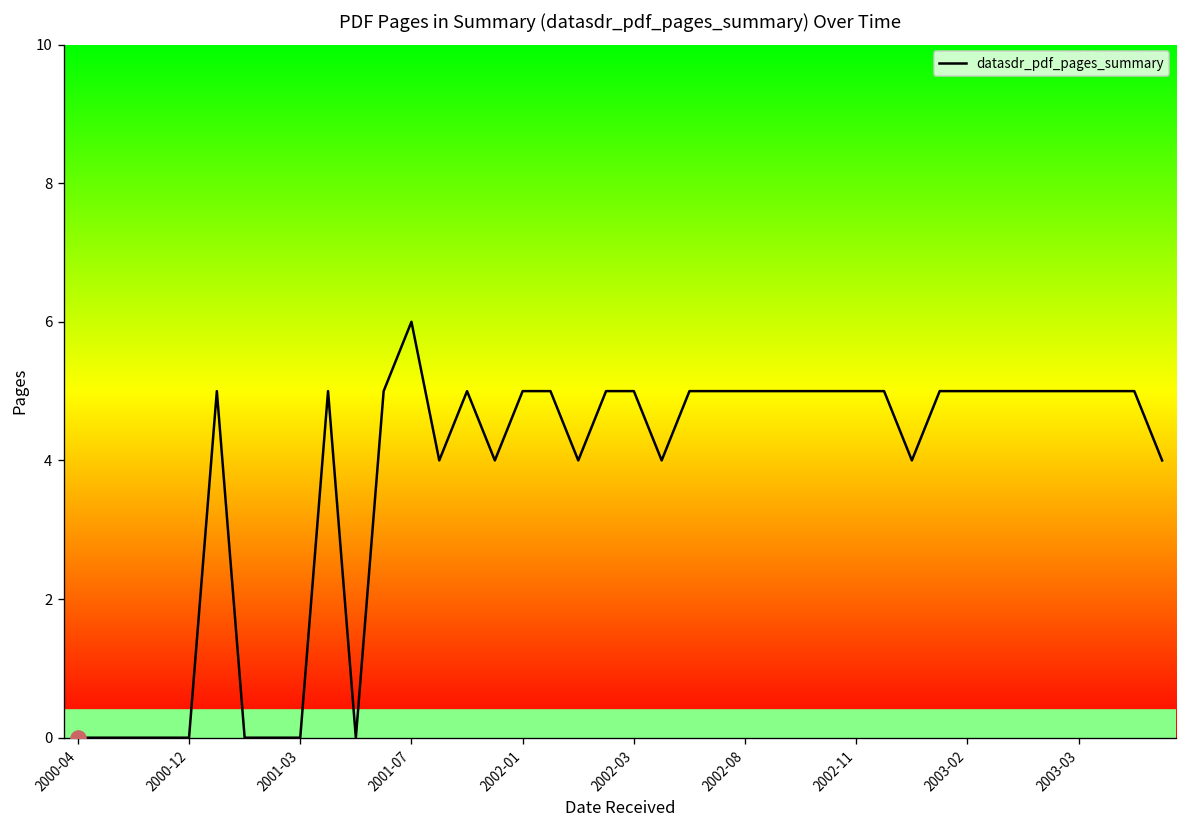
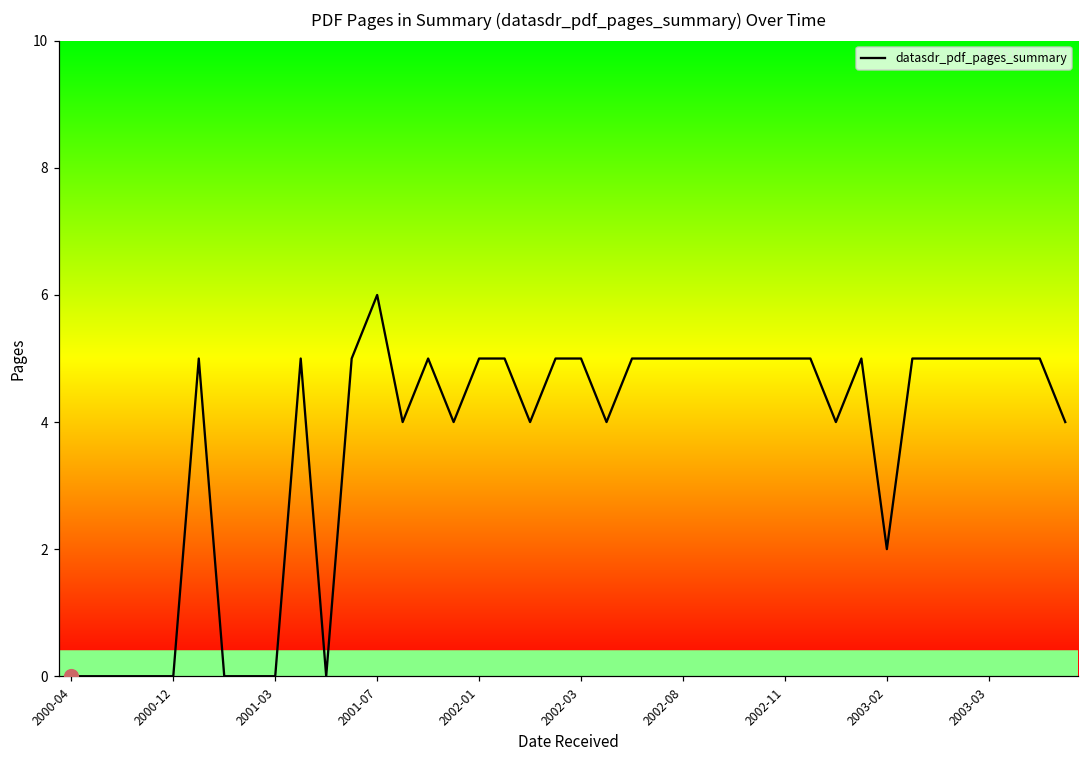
datasdr_pdf_pages_summary, 2003-02: 5 -> 2
